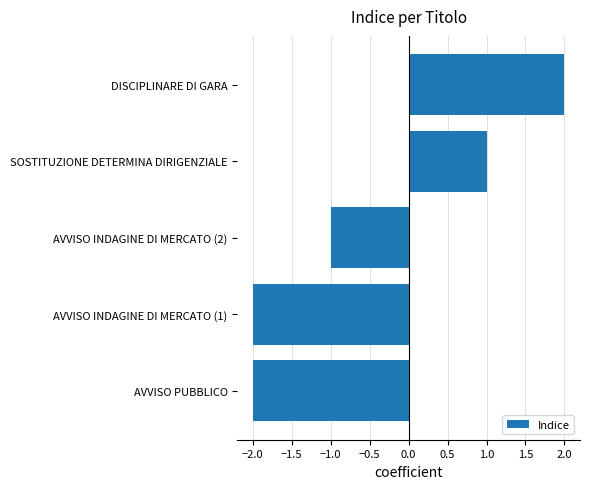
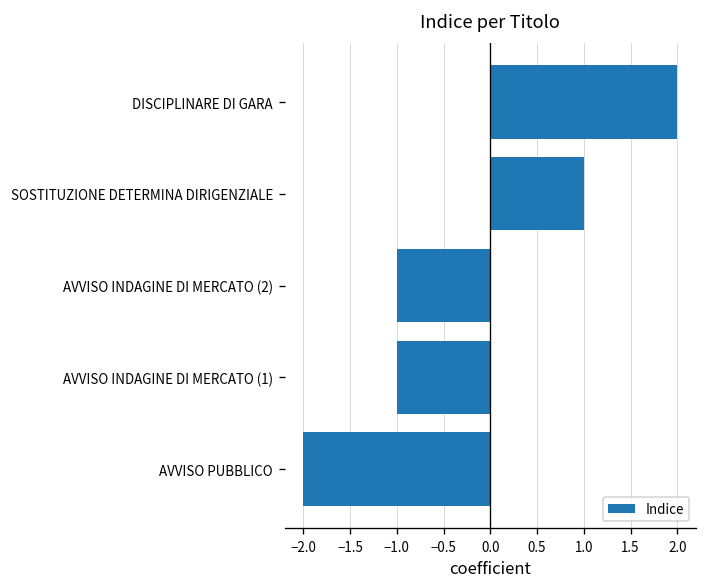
AVVISO INDAGINE DI MERCATO (1): -2.0 -> -1.0
